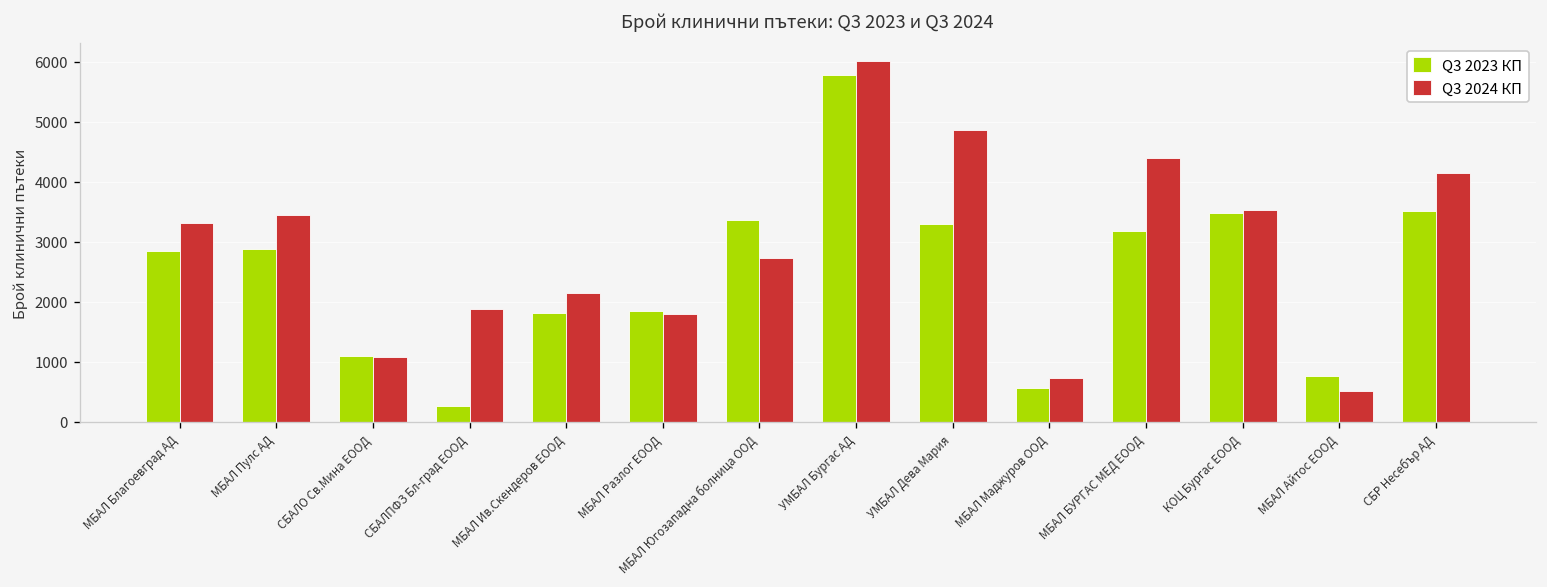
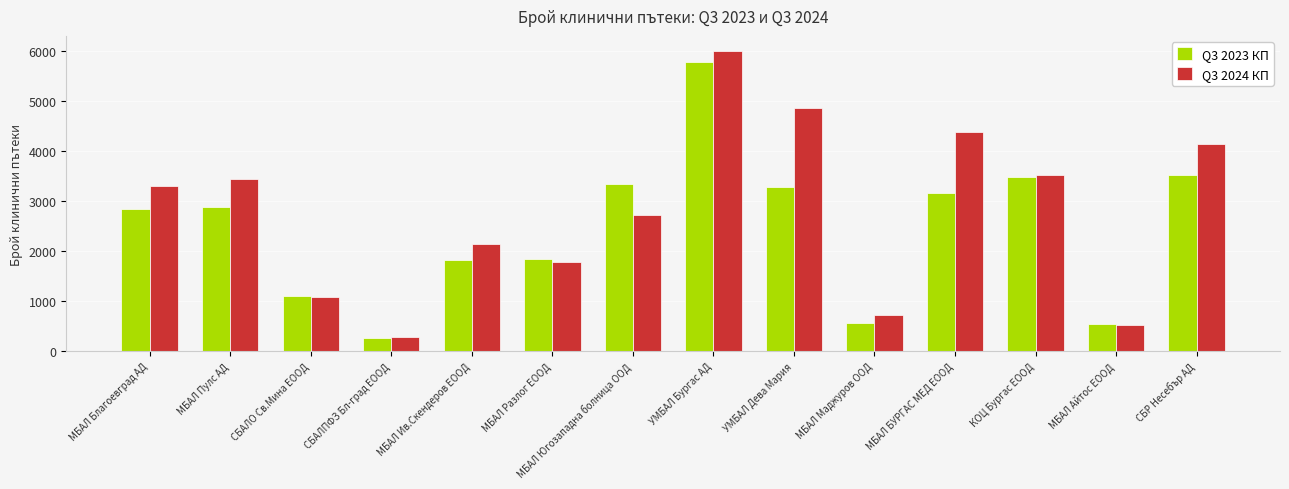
Q3 2024 КП, СБАЛПФЗ Бл-град ЕООД: 1900 -> 300
Q3 2023 КП, МБАЛ Айтос ЕООД: 800 -> 500
